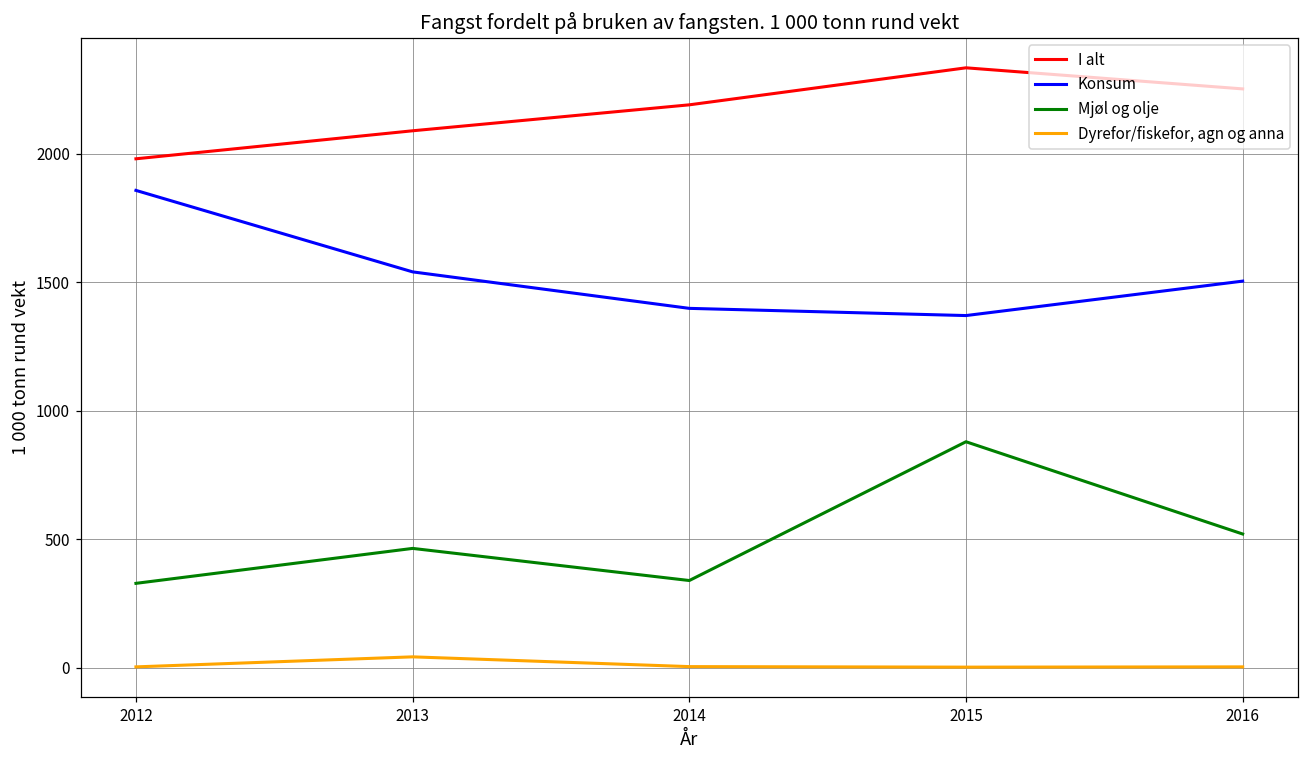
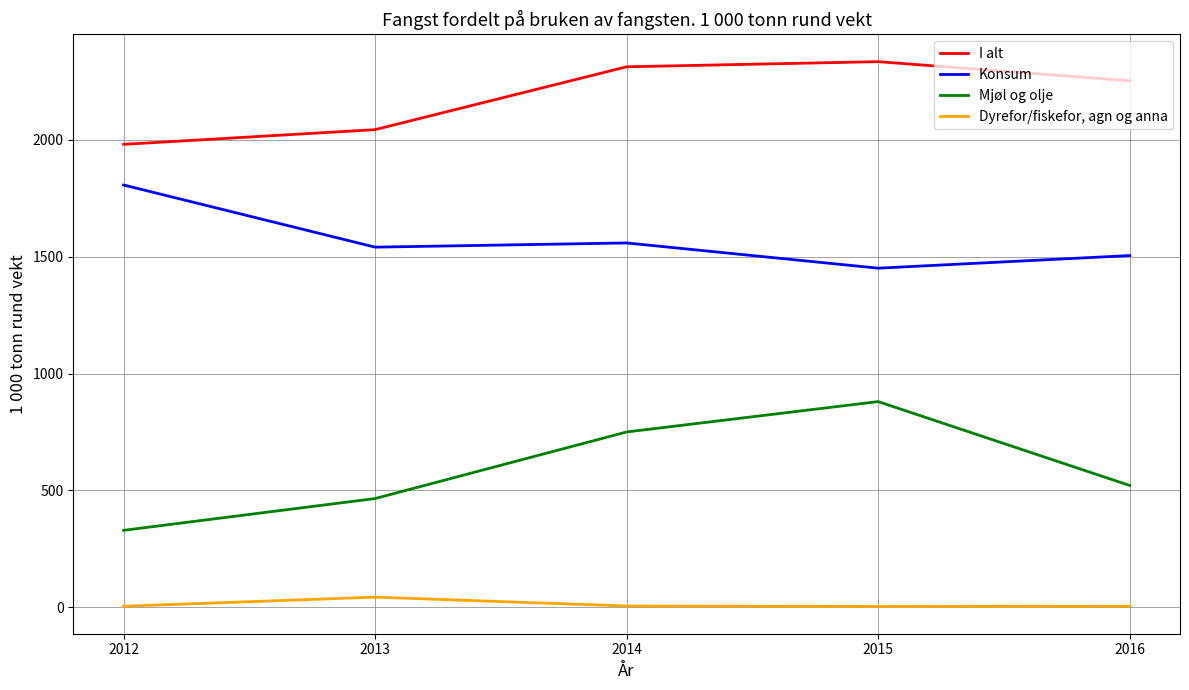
Konsum, 2012: 1860 -> 1810
I alt, 2013: 2090 -> 2040
I alt, 2014: 2190 -> 2310
Konsum, 2014: 1400 -> 1560
Mjøl og olje, 2014: 340 -> 750
Konsum, 2015: 1370 -> 1450
